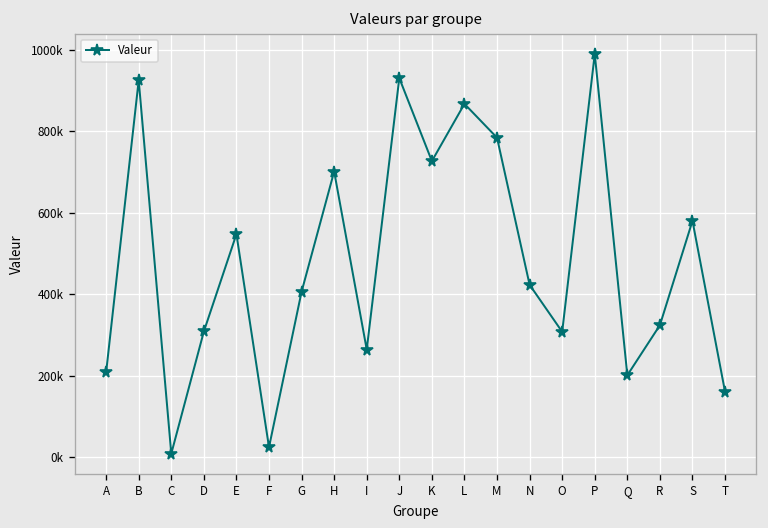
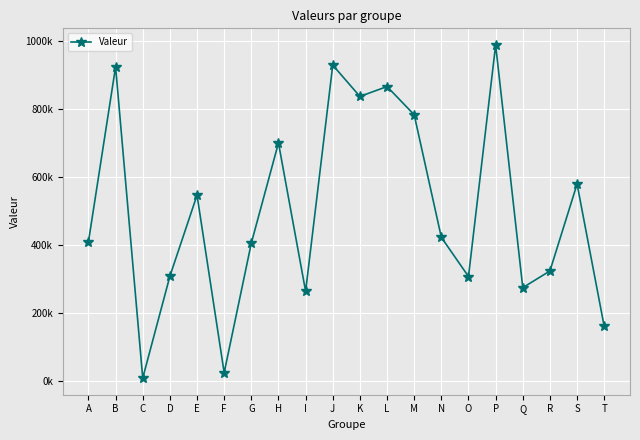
A: 210000 -> 410000
K: 730000 -> 840000
Q: 200000 -> 270000
